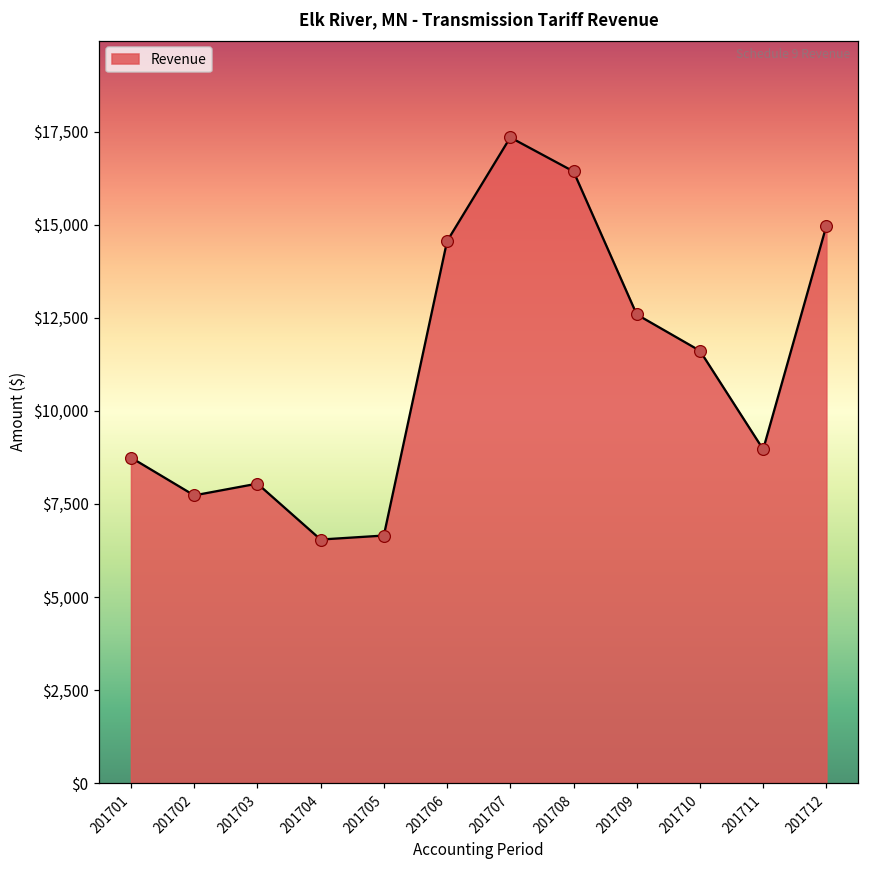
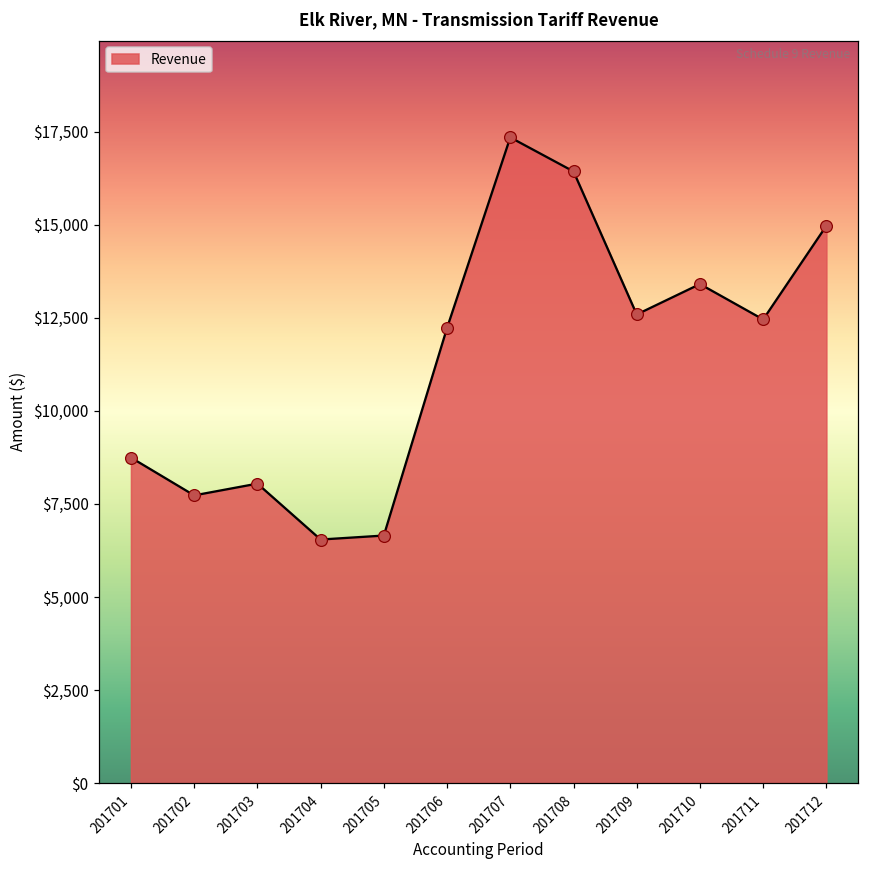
201706: $14,600 -> $12,200
201710: $11,600 -> $13,400
201711: $9,000 -> $12,500
